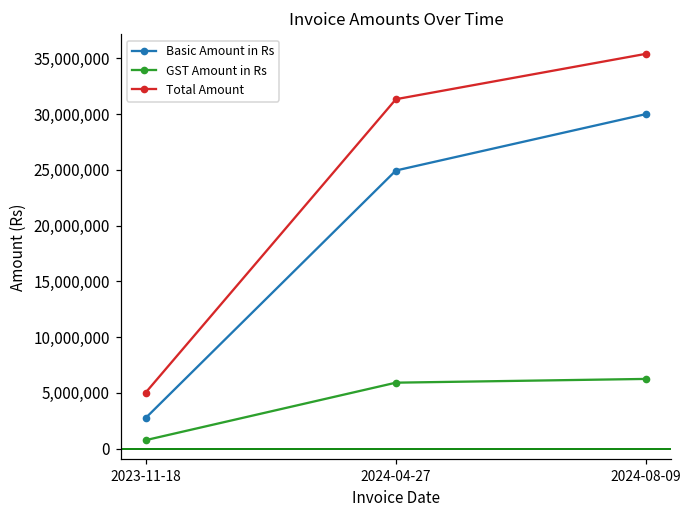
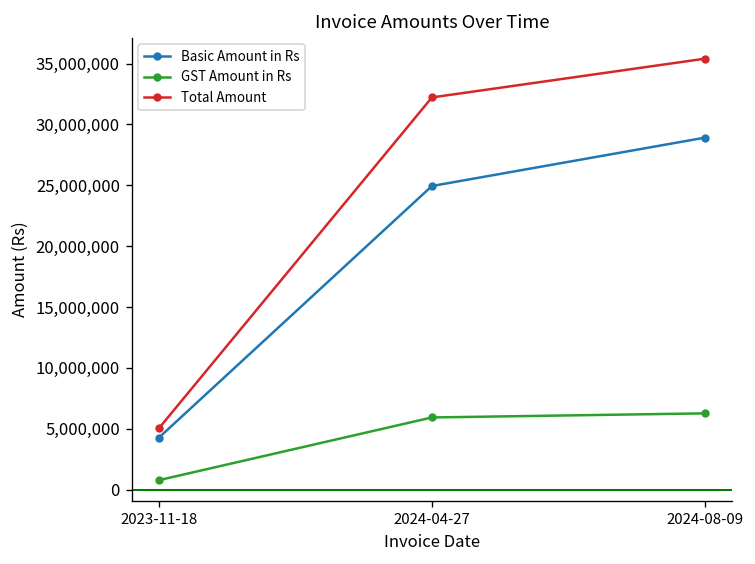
Basic Amount in Rs, 2023-11-18: 2,700,000 -> 4,300,000
Total Amount, 2024-04-27: 31,300,000 -> 32,200,000
Basic Amount in Rs, 2024-08-09: 30,000,000 -> 28,900,000
